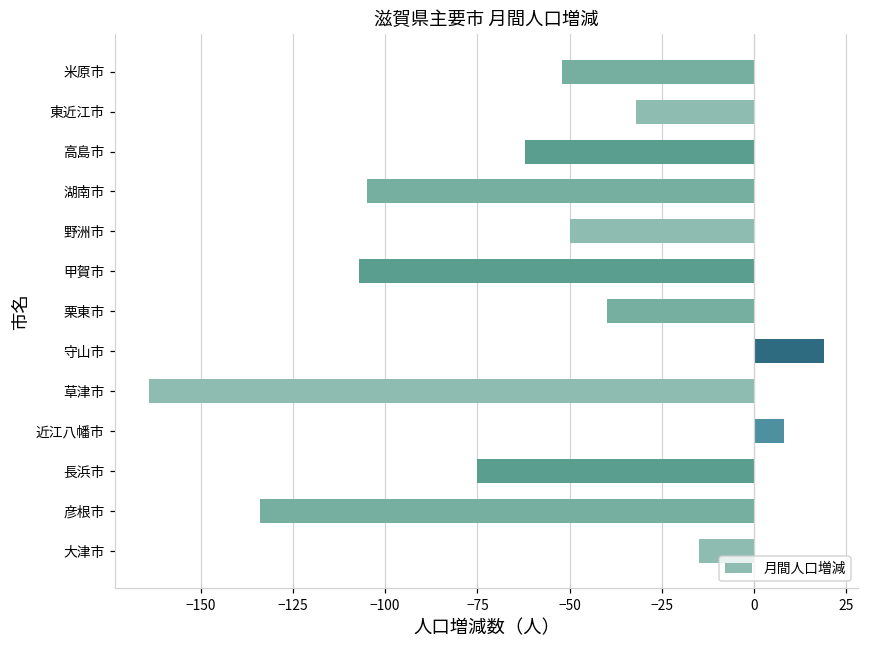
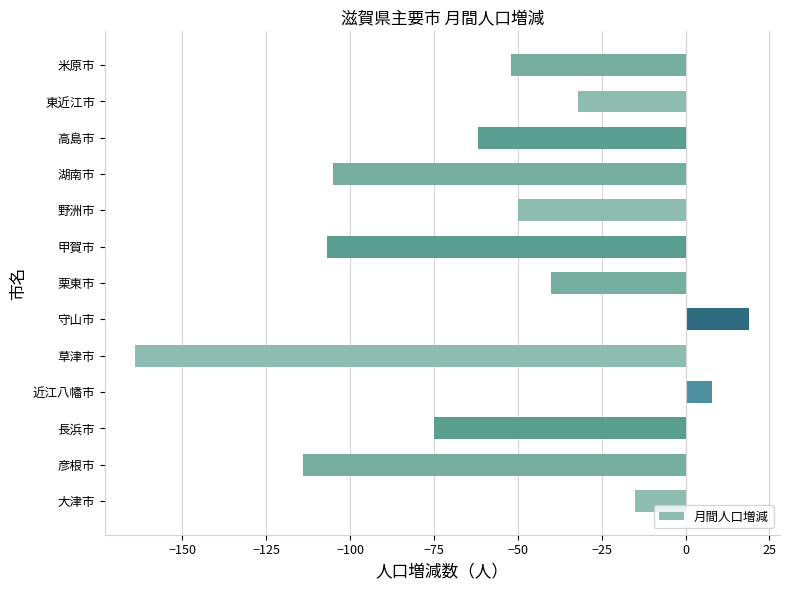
彦根市: -134 -> -114
